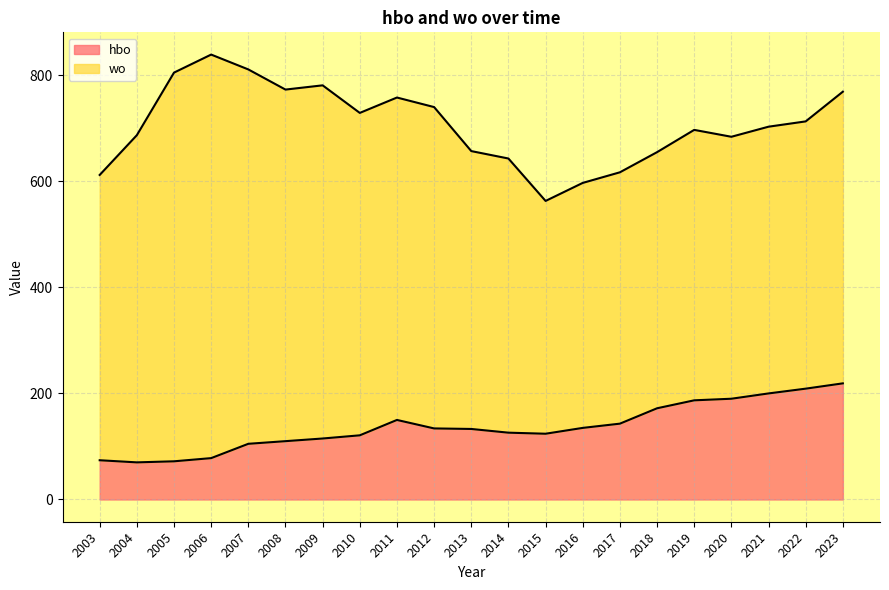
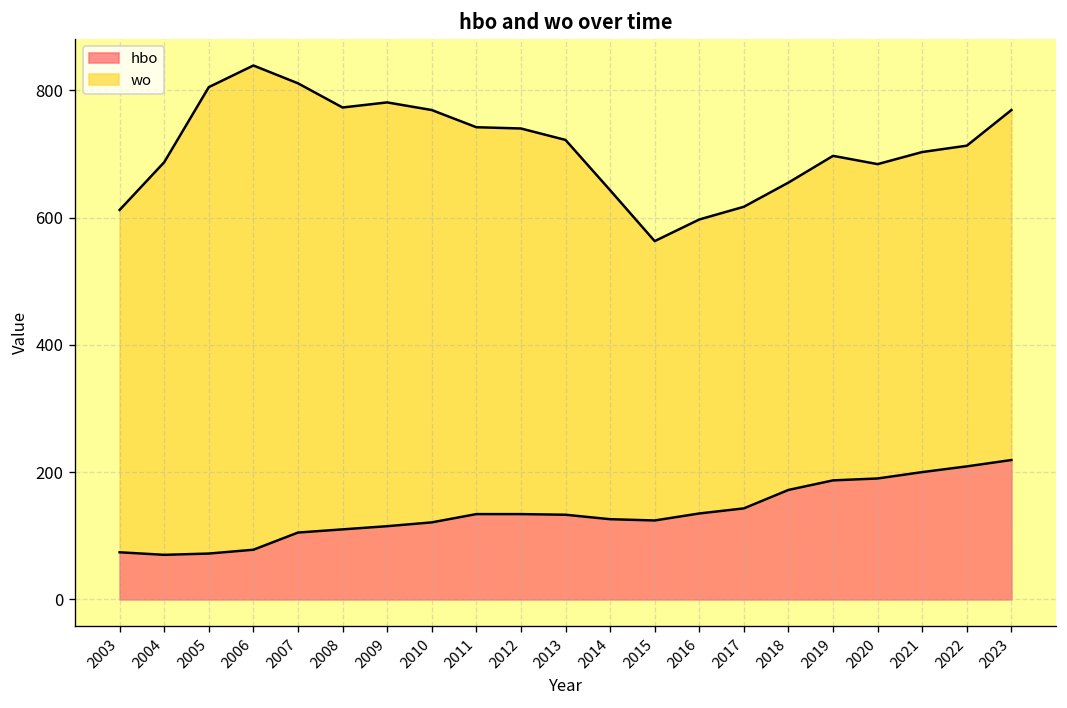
wo, 2010: 610 -> 650
hbo, 2011: 150 -> 130
wo, 2013: 520 -> 590
